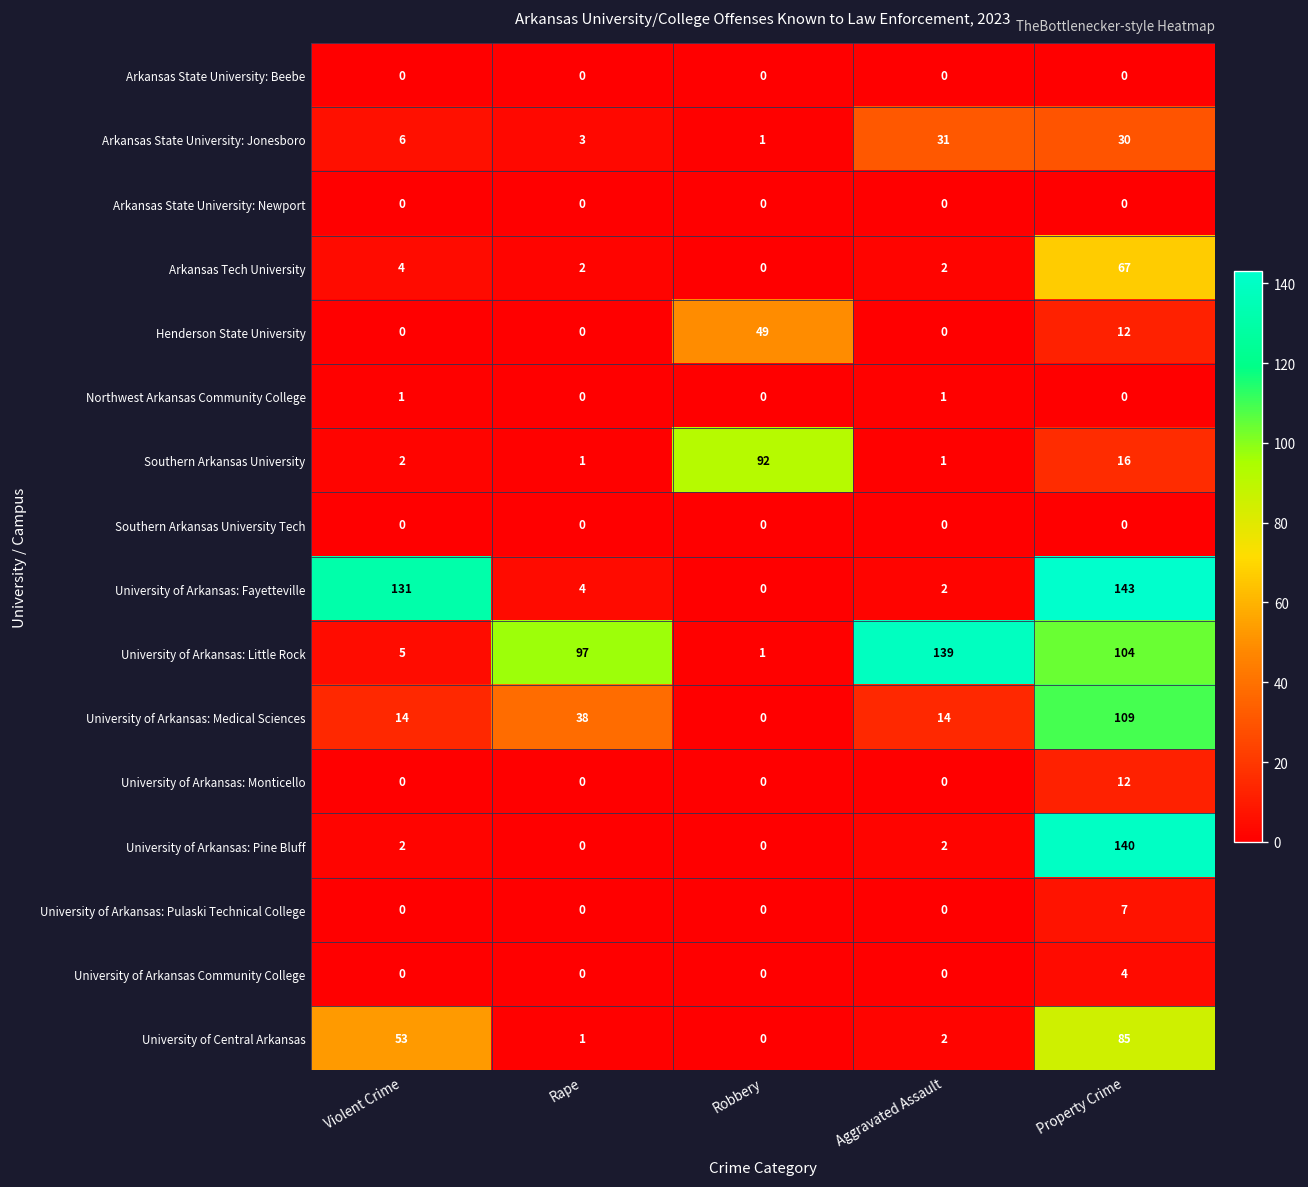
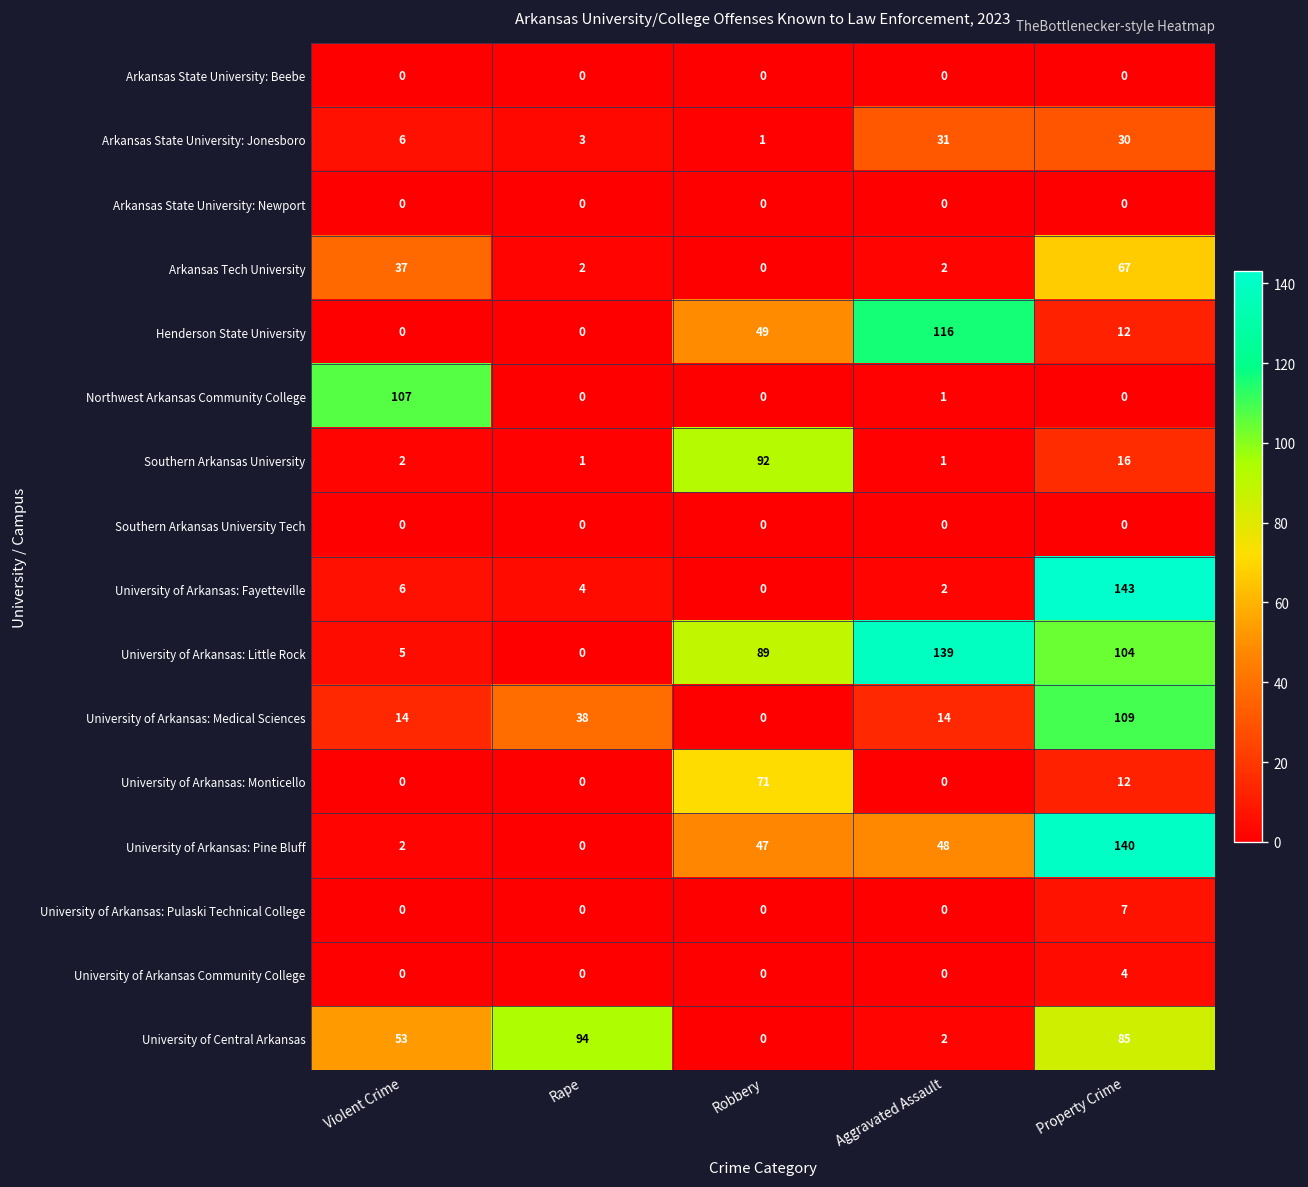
Arkansas Tech University, Violent Crime: 4 -> 37
Henderson State University, Aggravated Assault: 0 -> 116
Northwest Arkansas Community College, Violent Crime: 1 -> 107
University of Arkansas: Fayetteville, Violent Crime: 131 -> 6
University of Arkansas: Little Rock, Rape: 97 -> 0
University of Arkansas: Little Rock, Robbery: 1 -> 89
University of Arkansas: Monticello, Robbery: 0 -> 71
University of Arkansas: Pine Bluff, Robbery: 0 -> 47
University of Arkansas: Pine Bluff, Aggravated Assault: 2 -> 48
University of Central Arkansas, Rape: 1 -> 94
